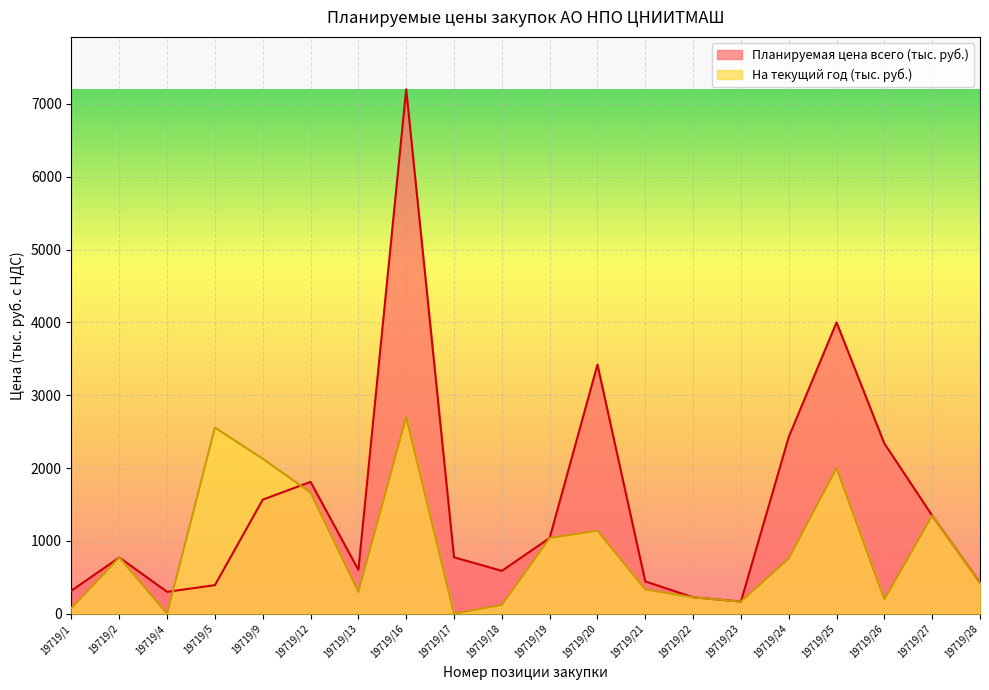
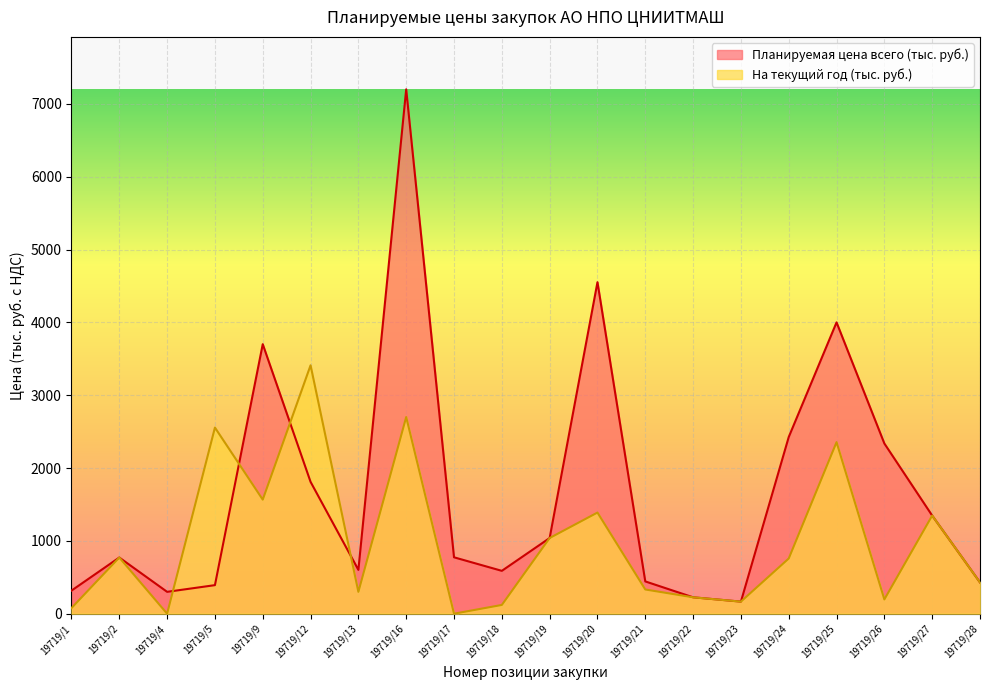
Планируемая цена всего (тыс. руб.), 19719/9: 1600 -> 3700
На текущий год (тыс. руб.), 19719/9: 2100 -> 1600
На текущий год (тыс. руб.), 19719/12: 1700 -> 3400
Планируемая цена всего (тыс. руб.), 19719/20: 3400 -> 4600
На текущий год (тыс. руб.), 19719/20: 1100 -> 1400
На текущий год (тыс. руб.), 19719/25: 2000 -> 2400
